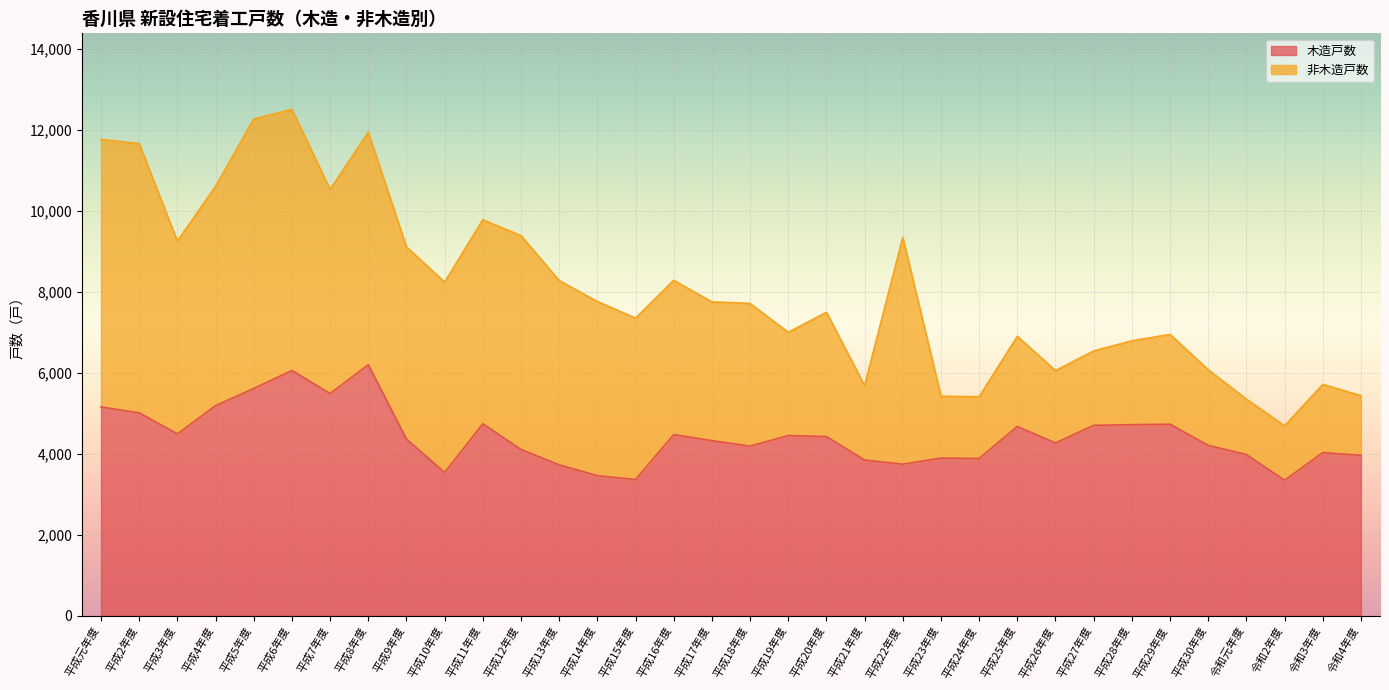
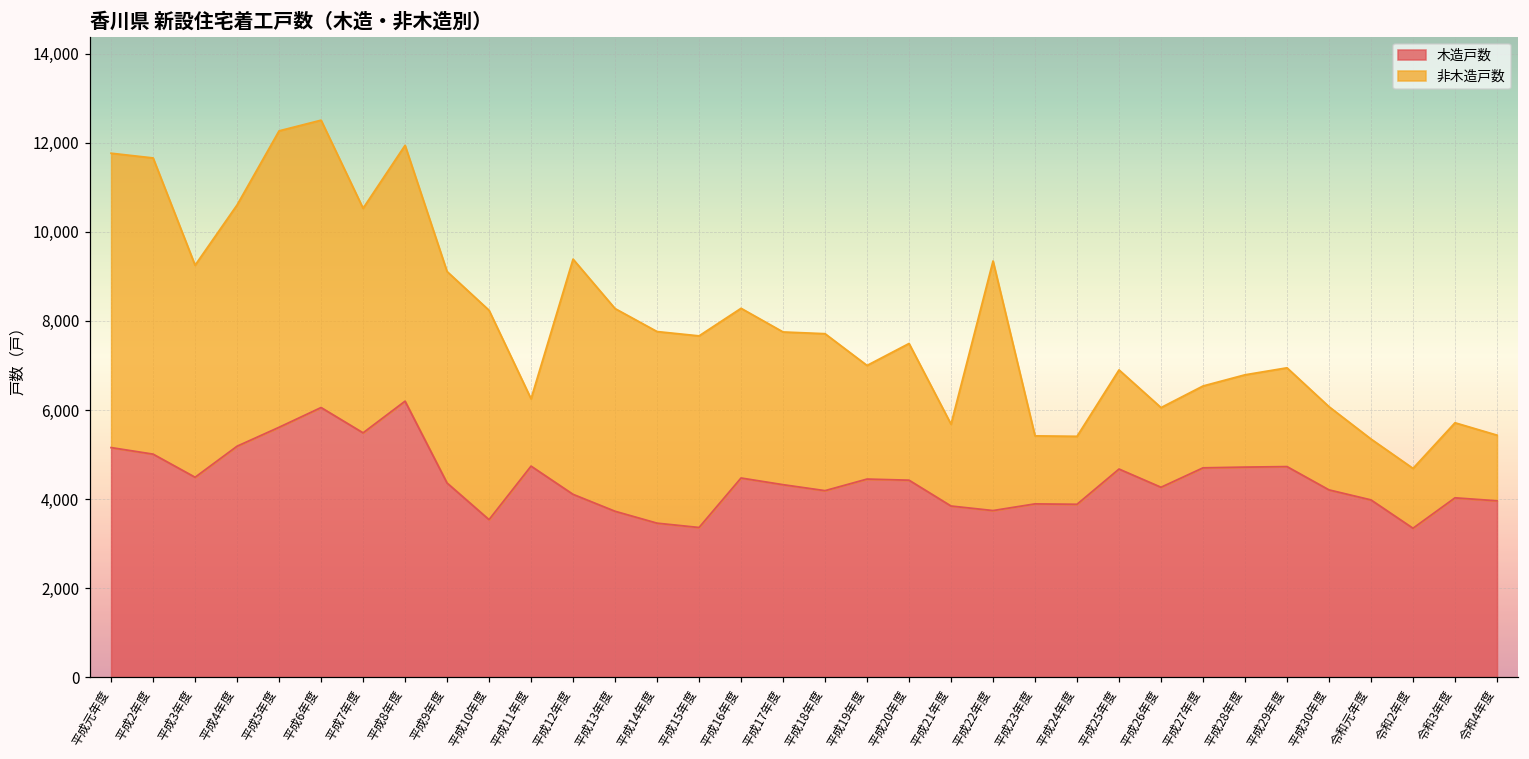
非木造戸数, 平成11年度: 5,000 -> 1,500
非木造戸数, 平成15年度: 4,000 -> 4,300
